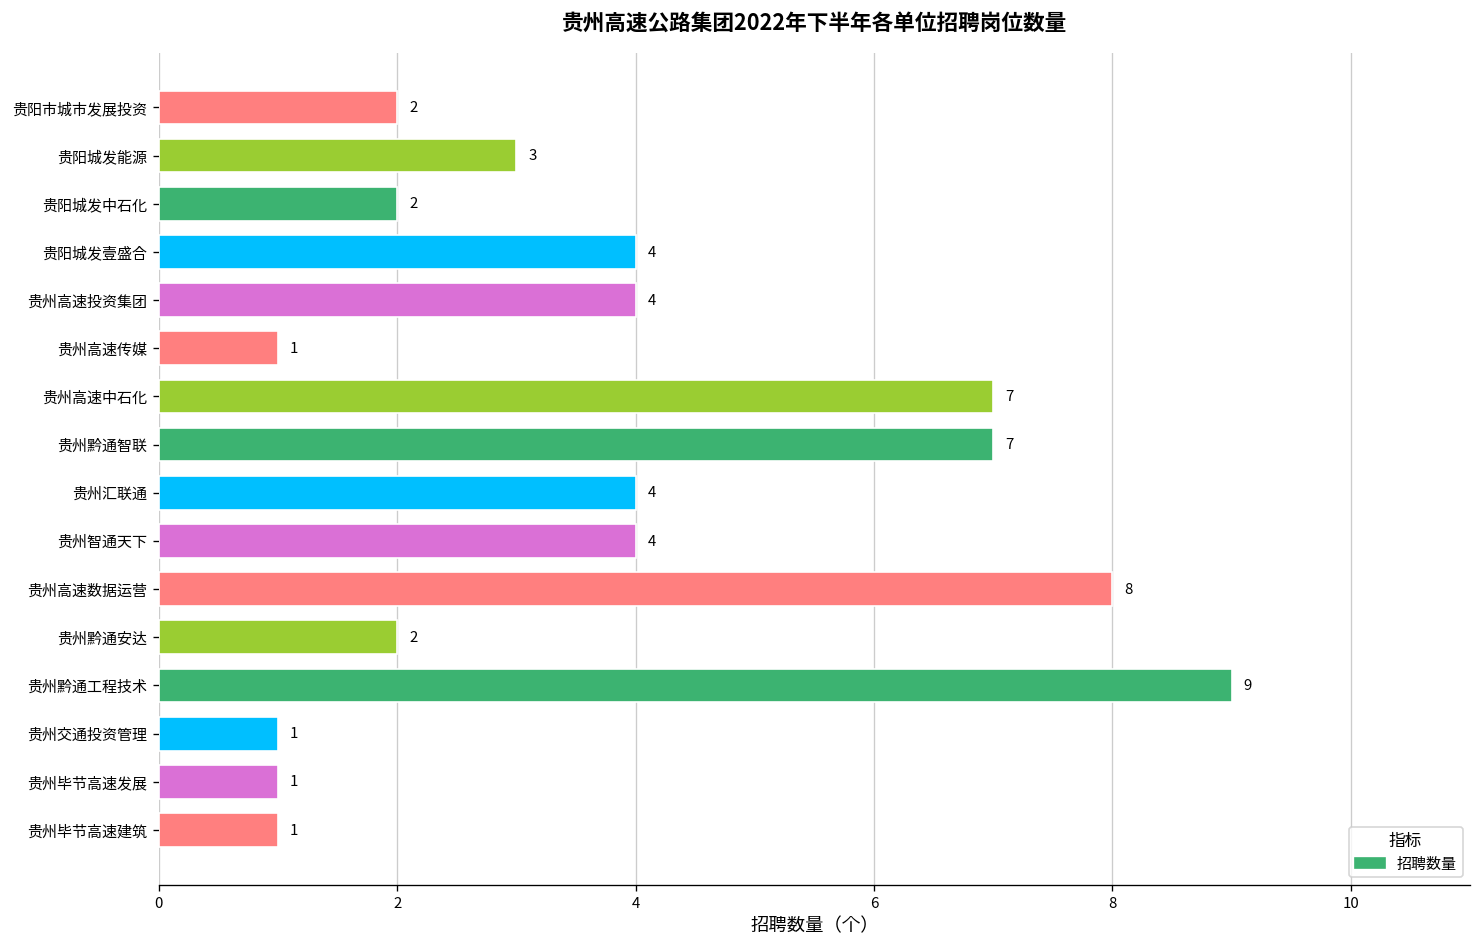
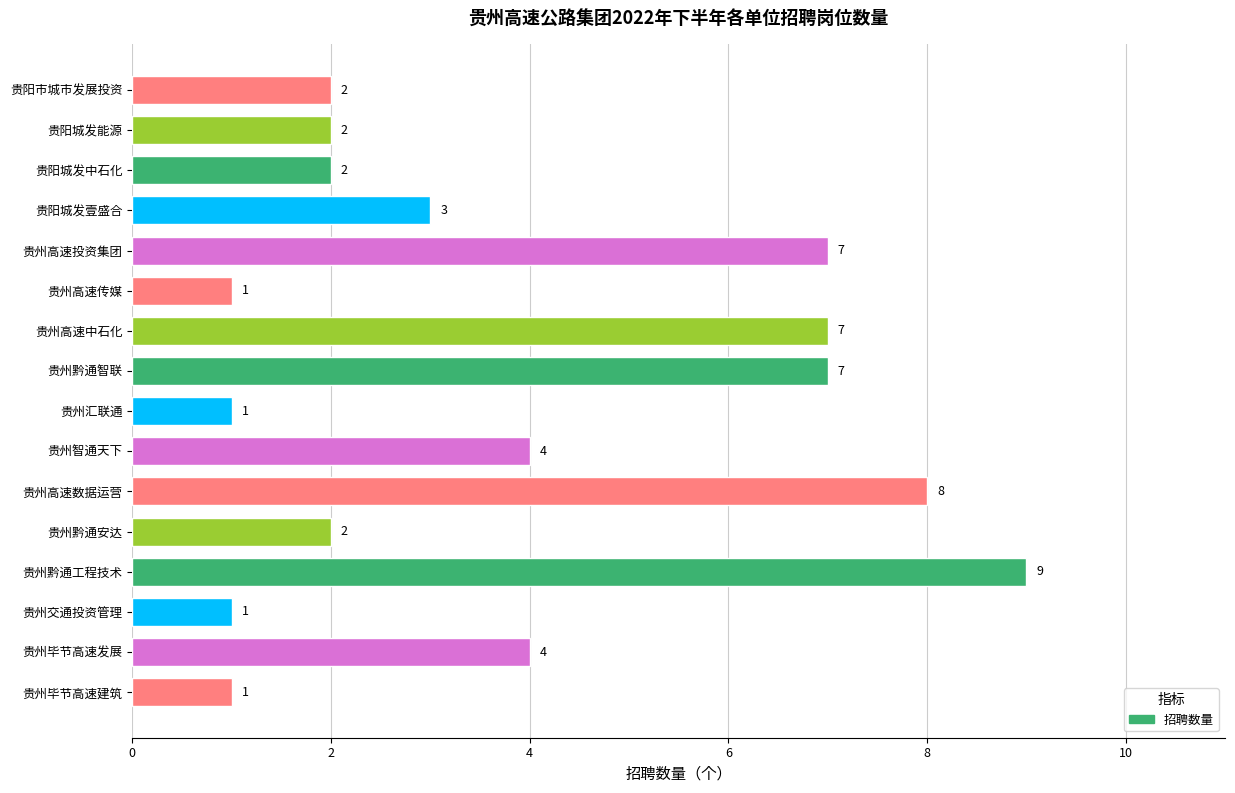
贵阳城发能源: 3 -> 2
贵阳城发壹盛合: 4 -> 3
贵州高速投资集团: 4 -> 7
贵州汇联通: 4 -> 1
贵州毕节高速发展: 1 -> 4
